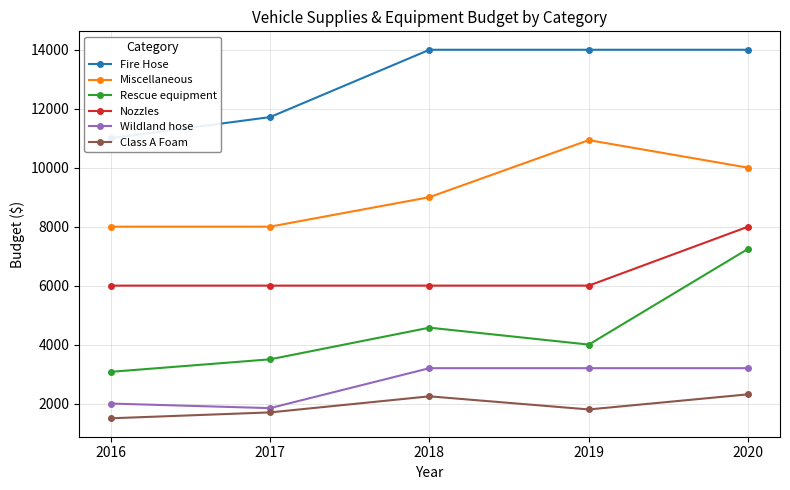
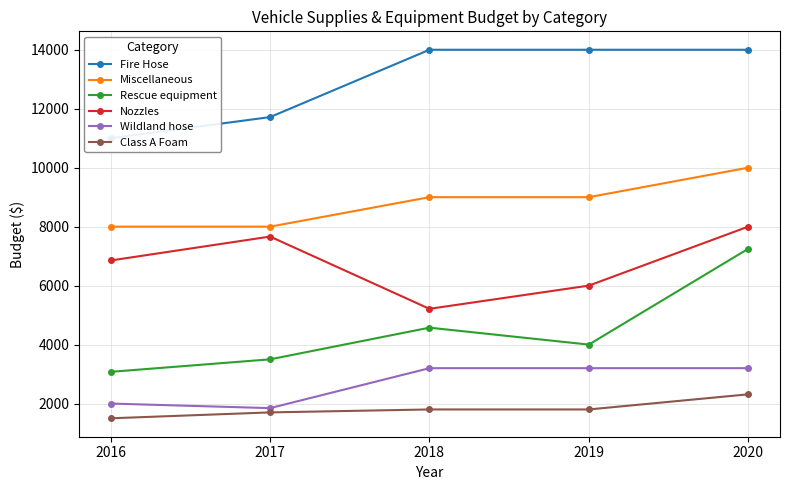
Nozzles, 2016: 6000 -> 6900
Nozzles, 2017: 6000 -> 7700
Nozzles, 2018: 6000 -> 5200
Class A Foam, 2018: 2200 -> 1800
Miscellaneous, 2019: 10900 -> 9000
